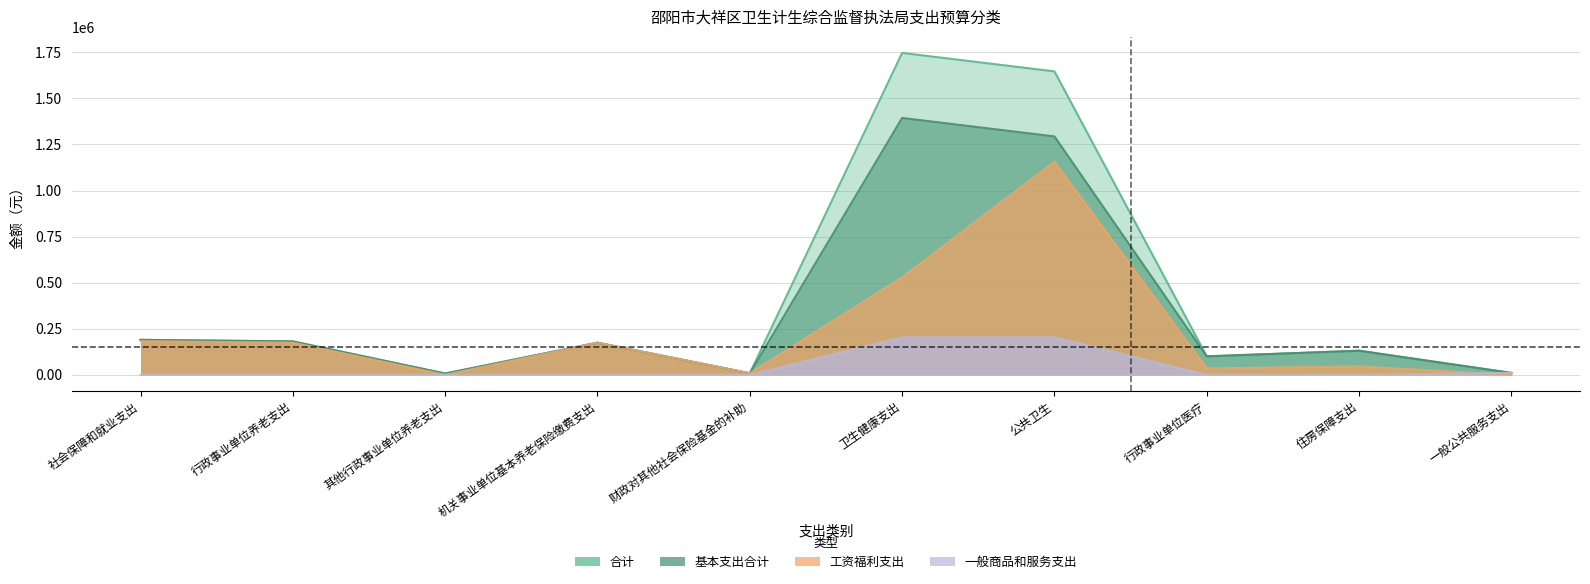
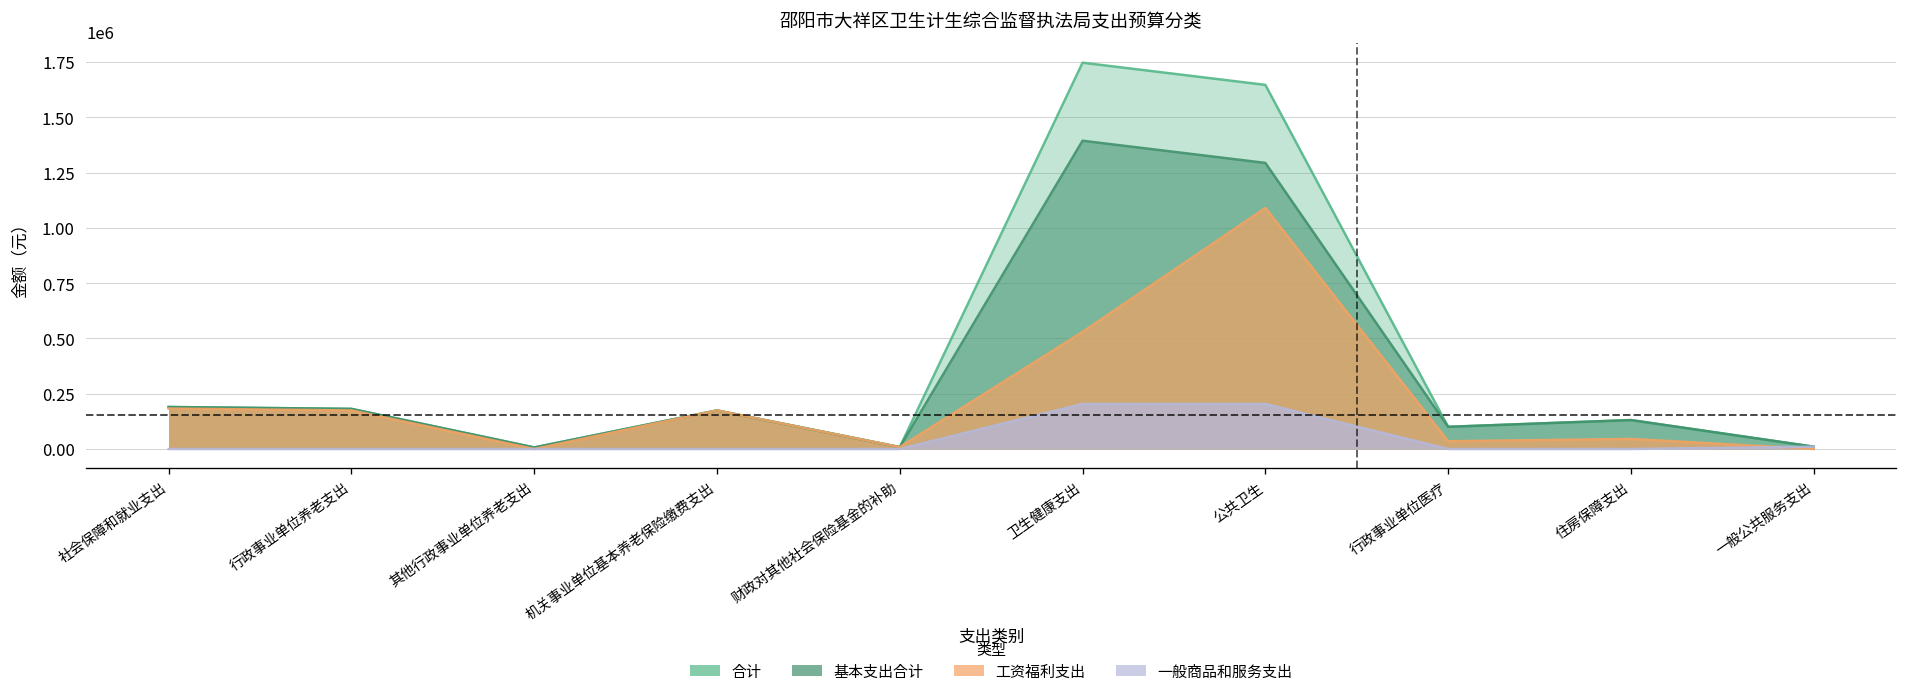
工资福利支出, 公共卫生: 1160000 -> 1090000
